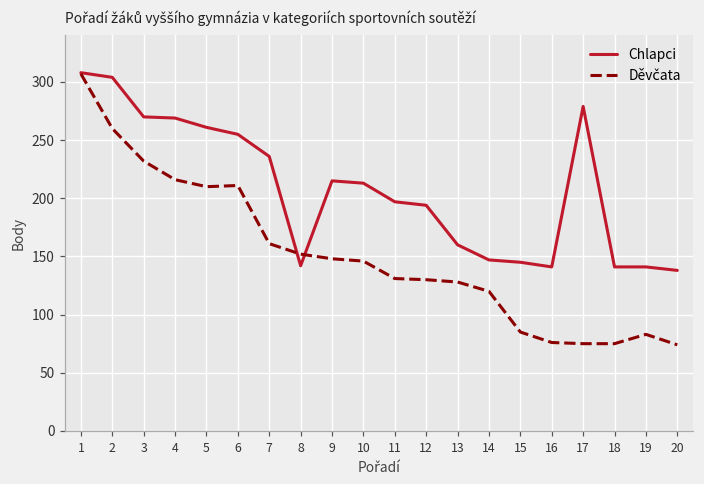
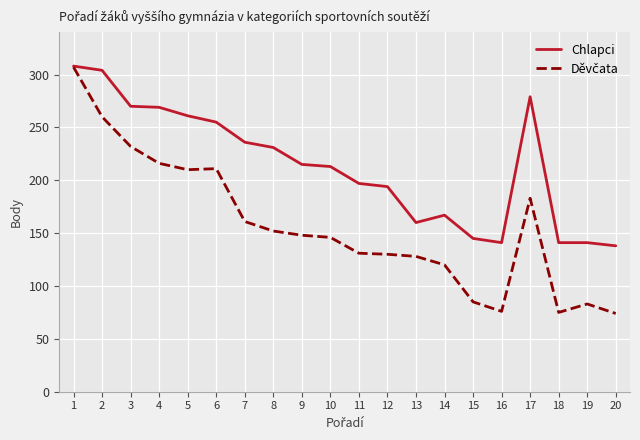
Chlapci, 8: 142 -> 231
Chlapci, 14: 147 -> 167
Děvčata, 17: 75 -> 183
